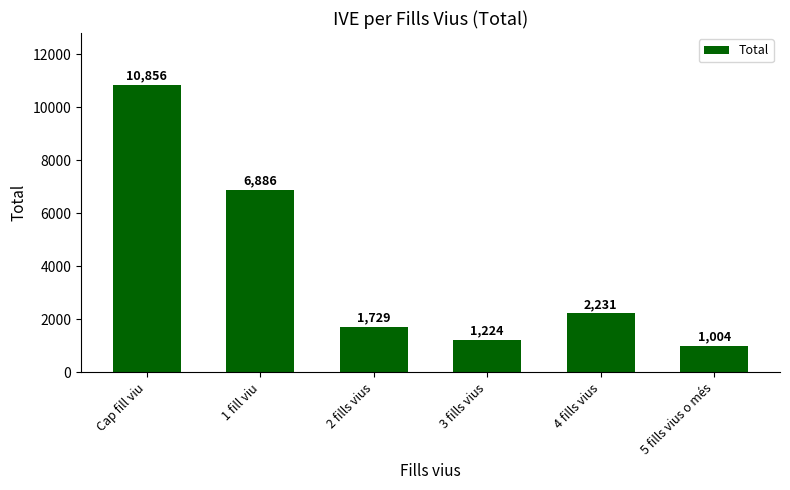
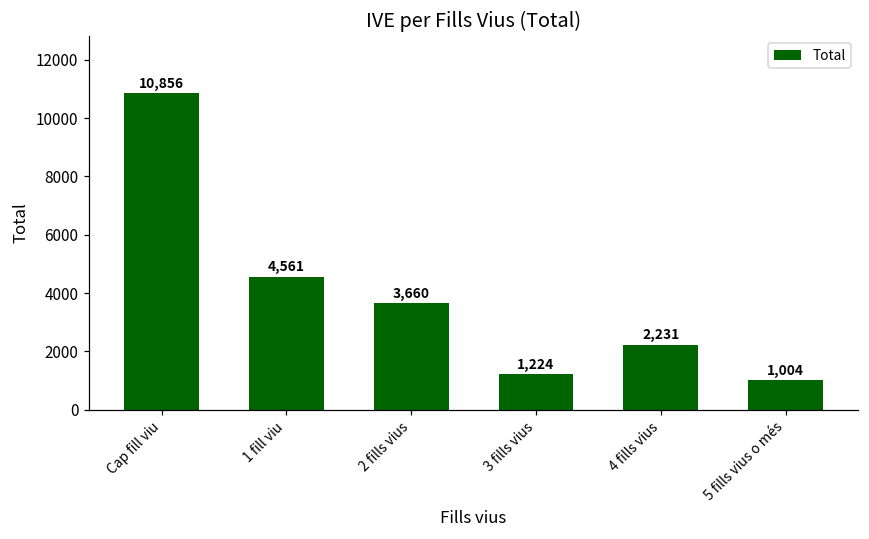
1 fill viu: 6,886 -> 4,561
2 fills vius: 1,729 -> 3,660
